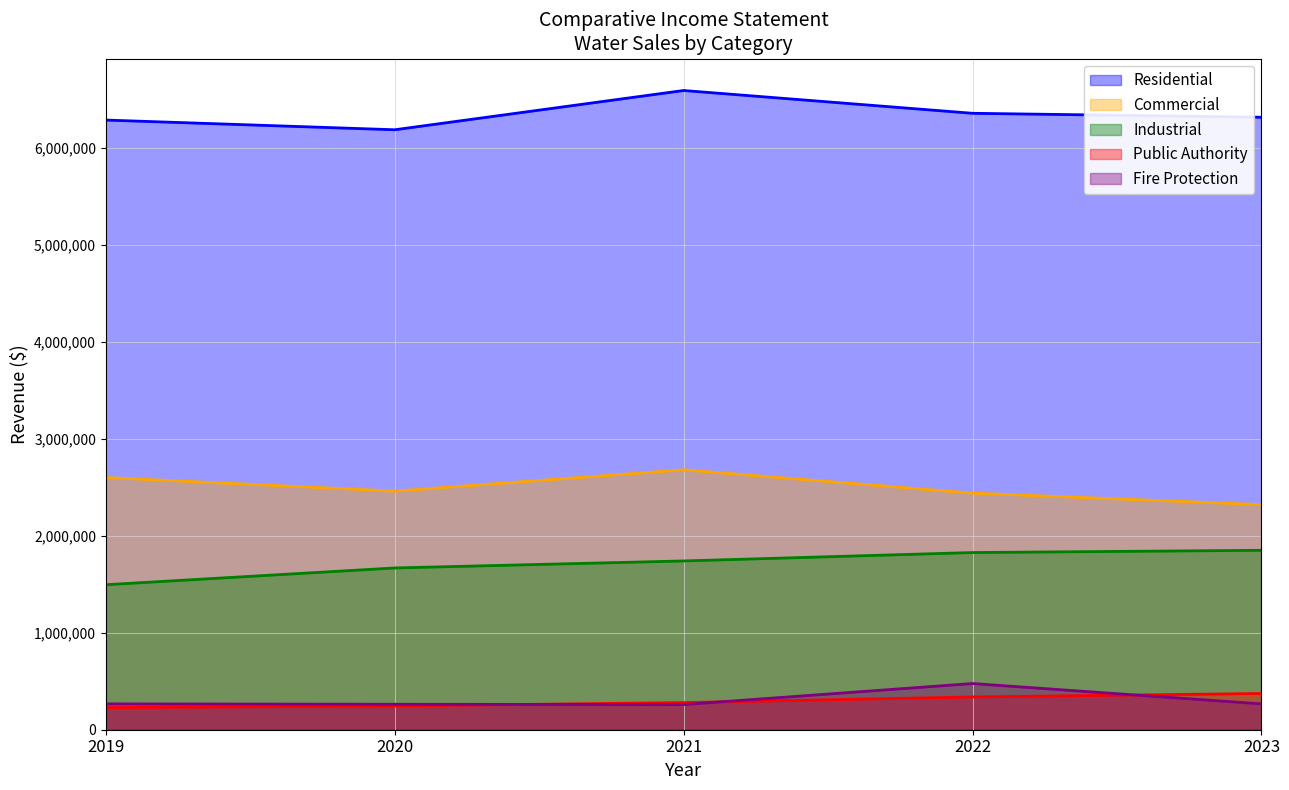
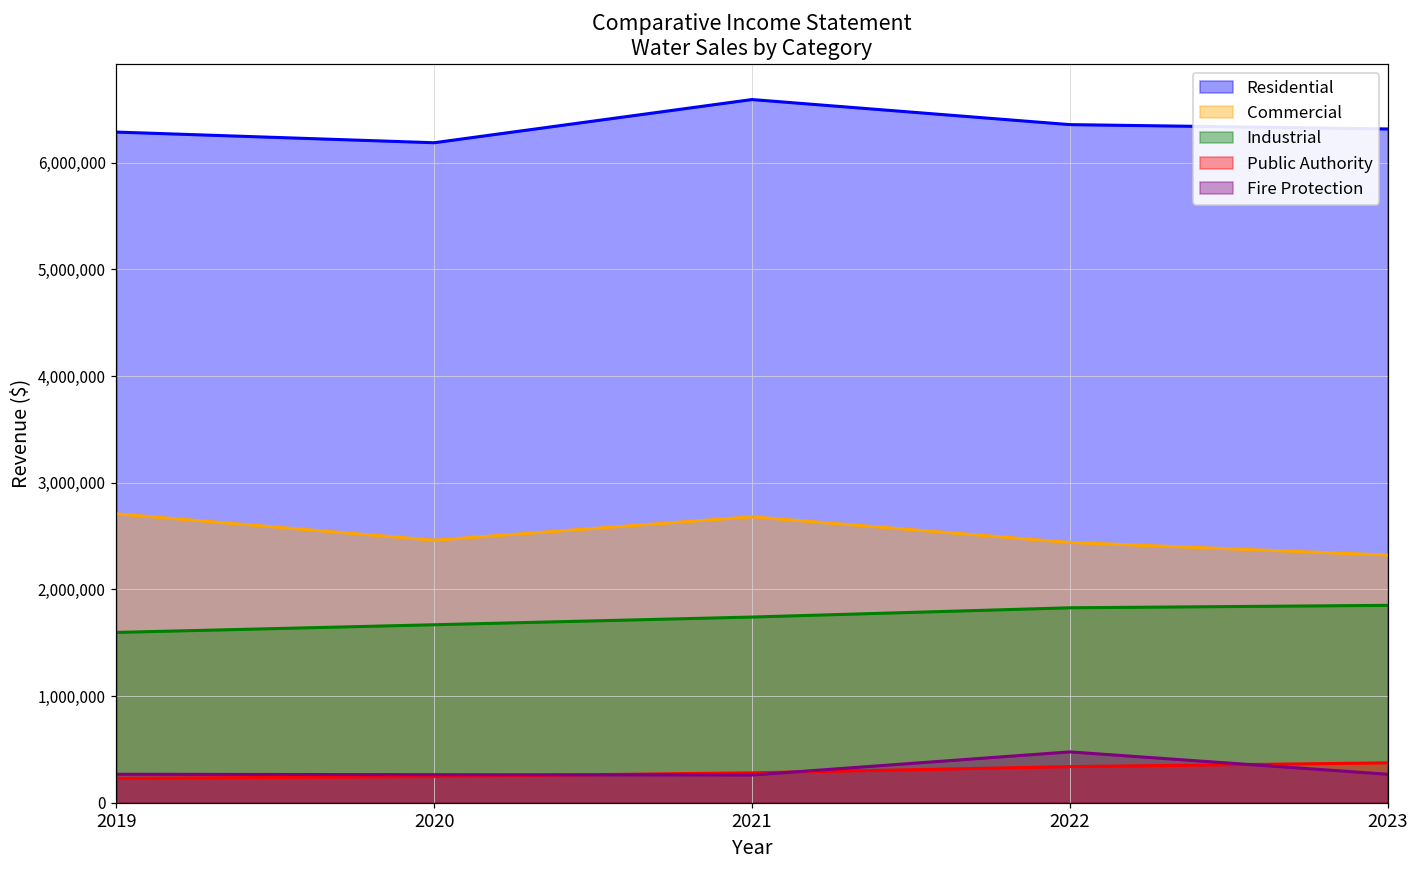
Commercial, 2019: 2,600,000 -> 2,700,000
Industrial, 2019: 1,500,000 -> 1,600,000
